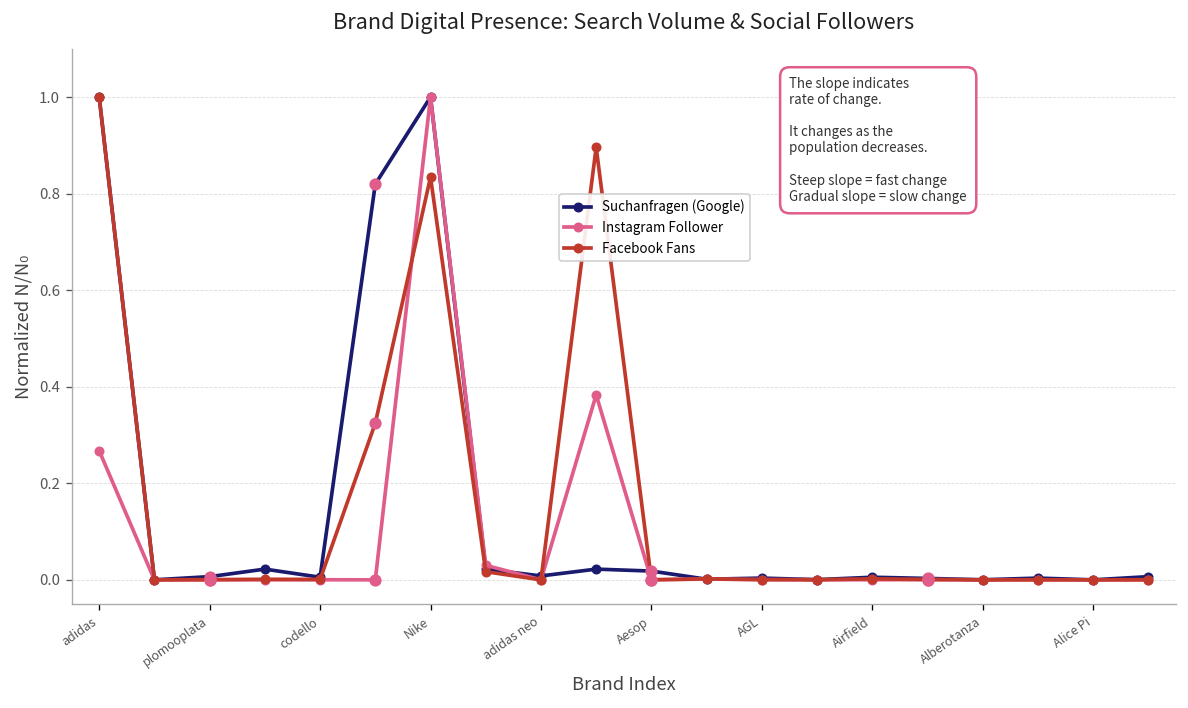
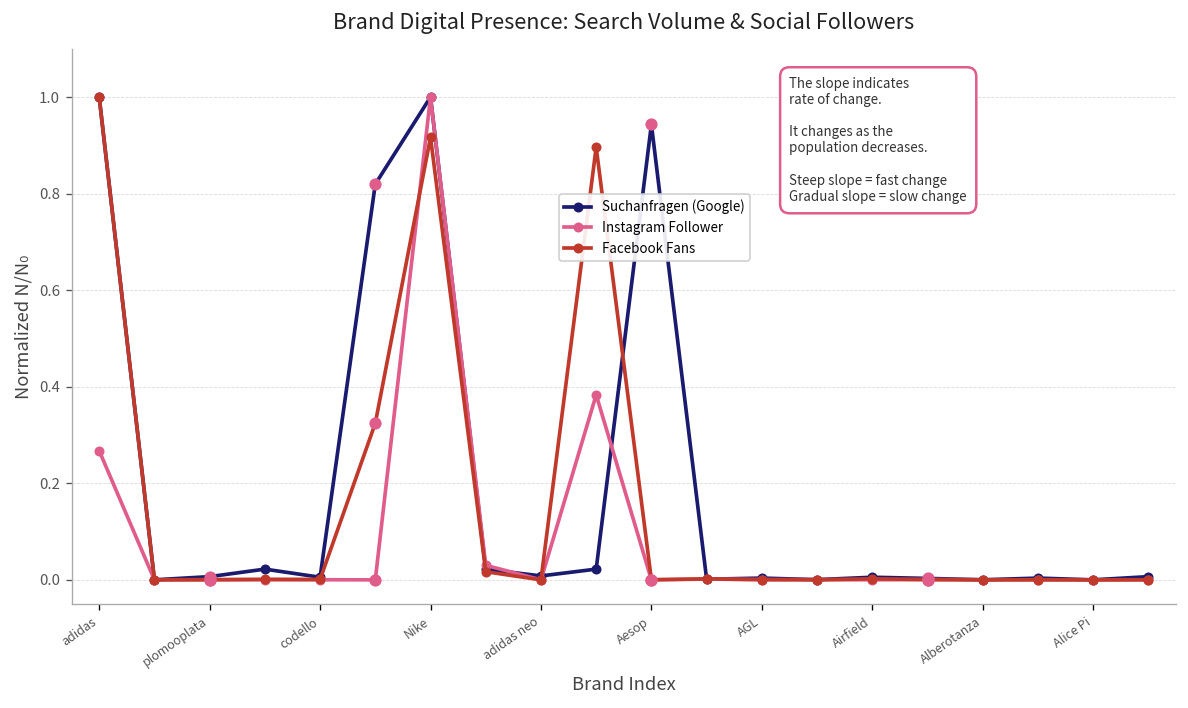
Facebook Fans, Nike: 0.83 -> 0.92
Suchanfragen (Google), Aesop: 0.02 -> 0.94
